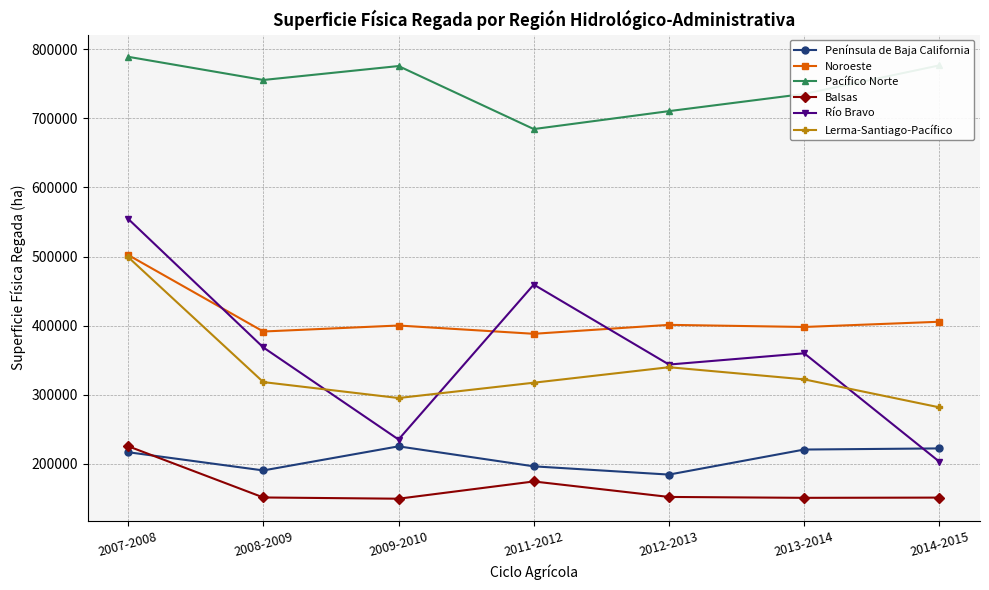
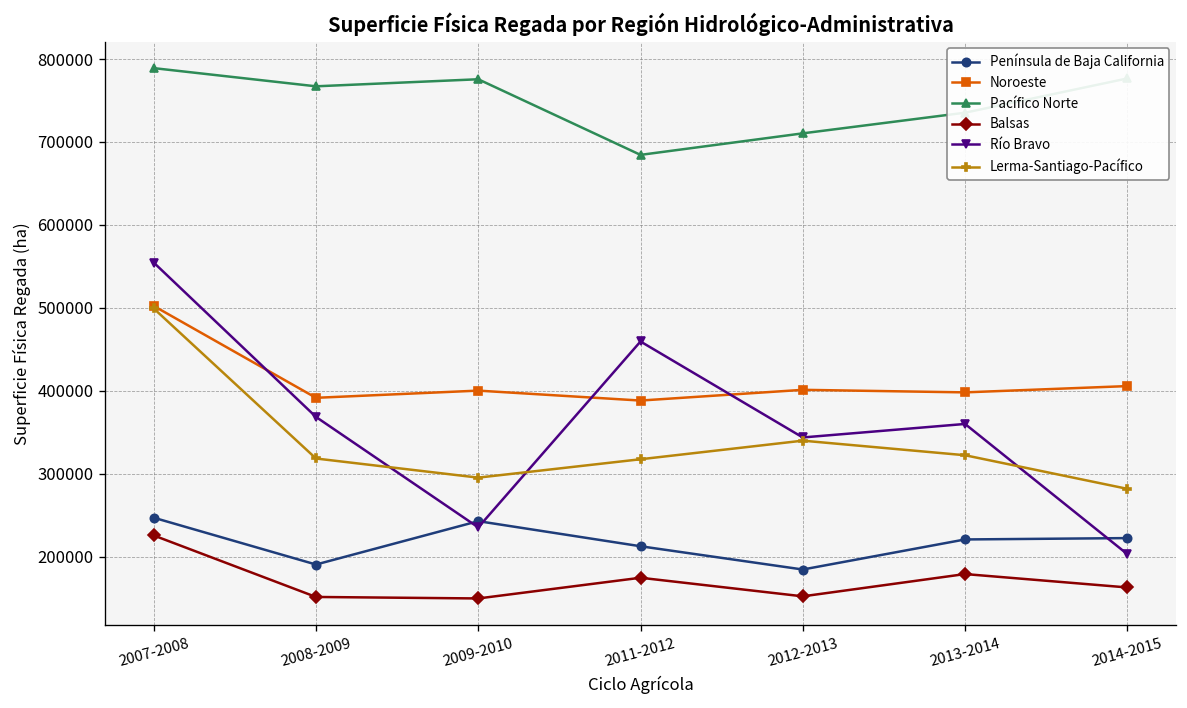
Península de Baja California, 2007-2008: 220000 -> 250000
Pacífico Norte, 2008-2009: 760000 -> 770000
Península de Baja California, 2009-2010: 230000 -> 240000
Península de Baja California, 2011-2012: 200000 -> 210000
Balsas, 2013-2014: 150000 -> 180000
Balsas, 2014-2015: 150000 -> 160000
